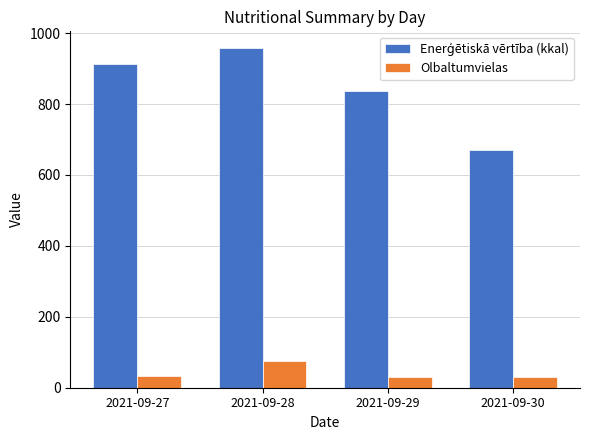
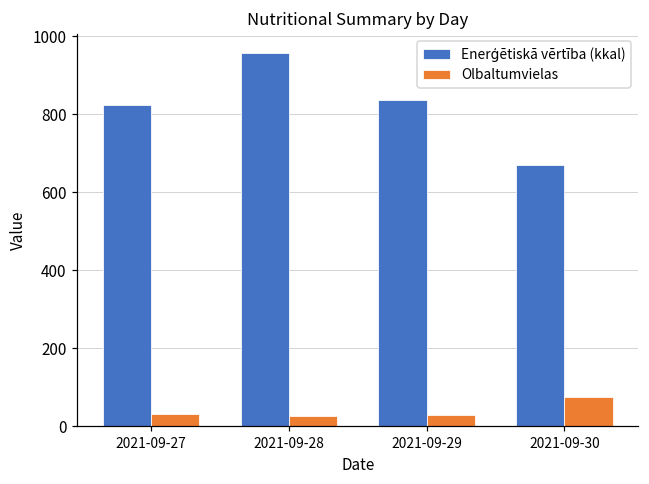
Enerģētiskā vērtība (kkal), 2021-09-27: 910 -> 830
Olbaltumvielas, 2021-09-28: 80 -> 30
Olbaltumvielas, 2021-09-30: 30 -> 80
